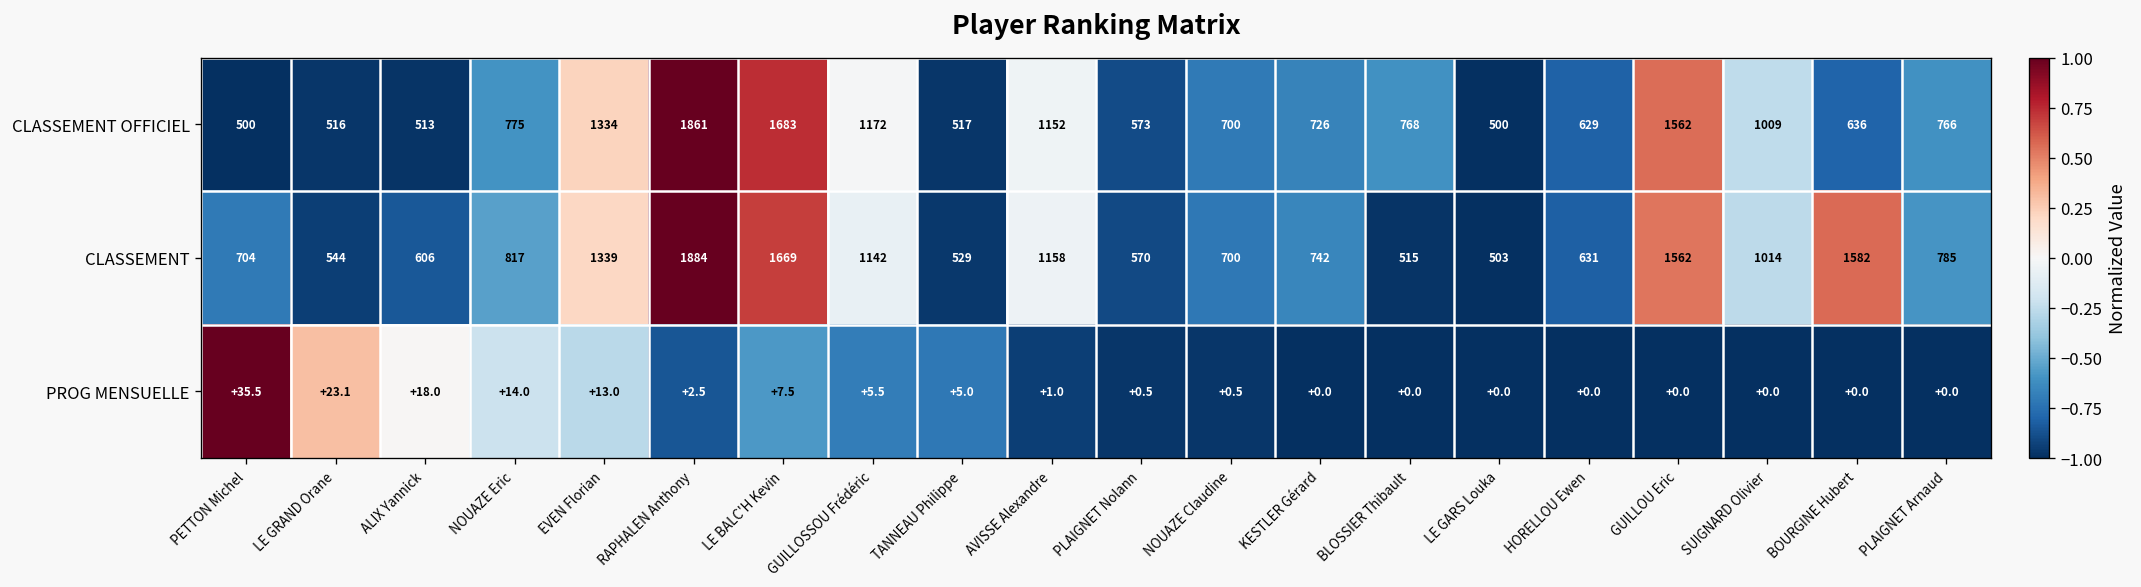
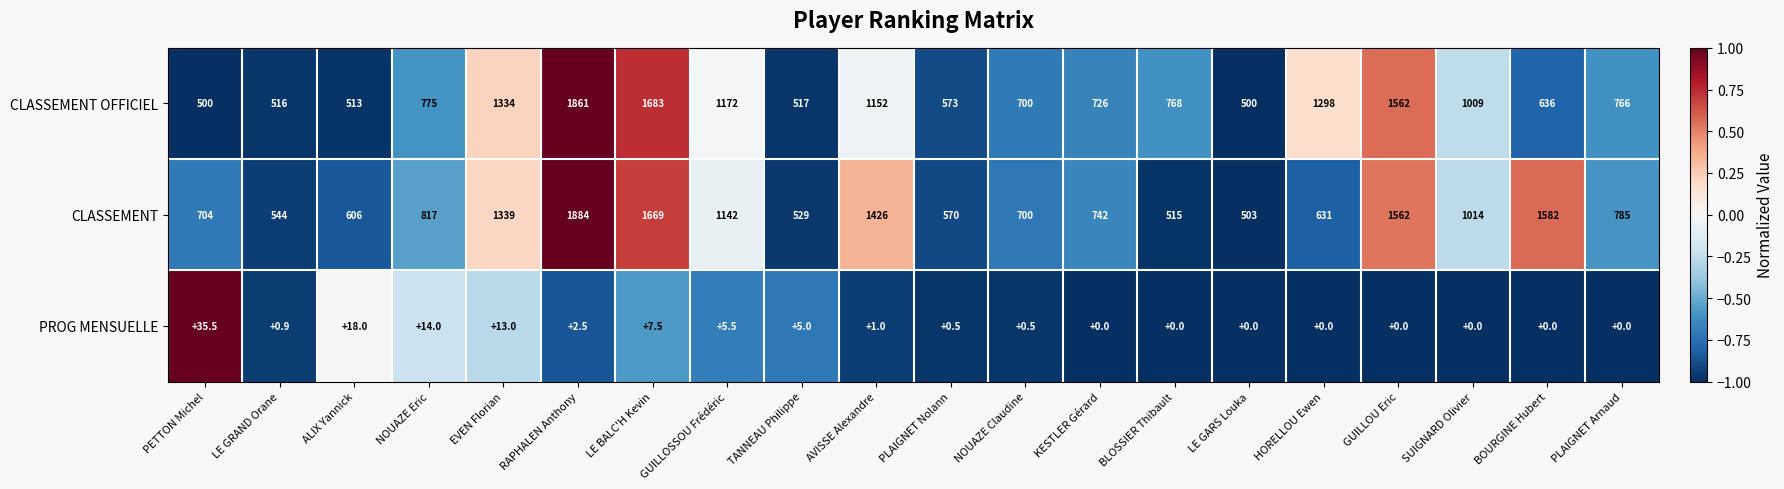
CLASSEMENT OFFICIEL, HORELLOU Ewen: 629 -> 1298
CLASSEMENT, AVISSE Alexandre: 1158 -> 1426
PROG MENSUELLE, LE GRAND Orane: +23.1 -> +0.9
